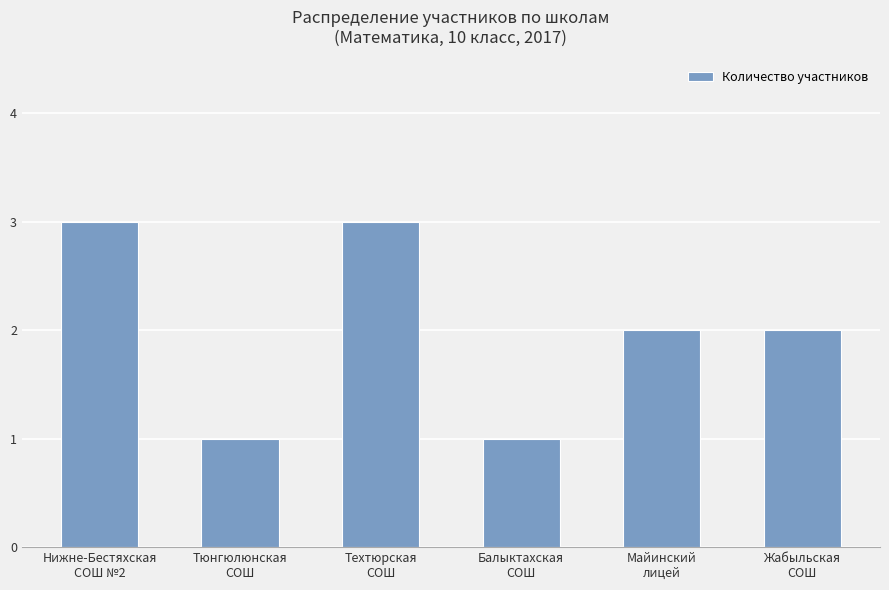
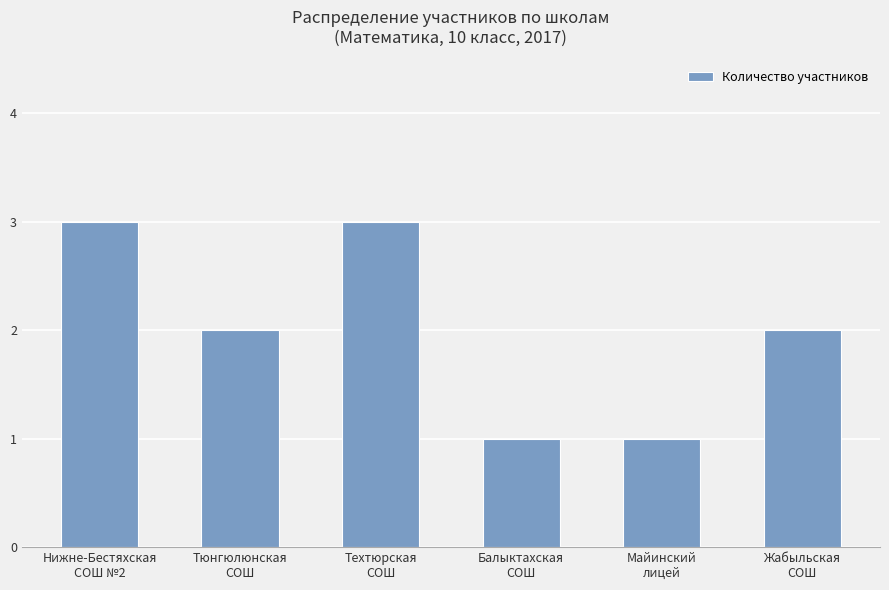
Тюнгюлюнская СОШ: 1 -> 2
Майинский лицей: 2 -> 1
